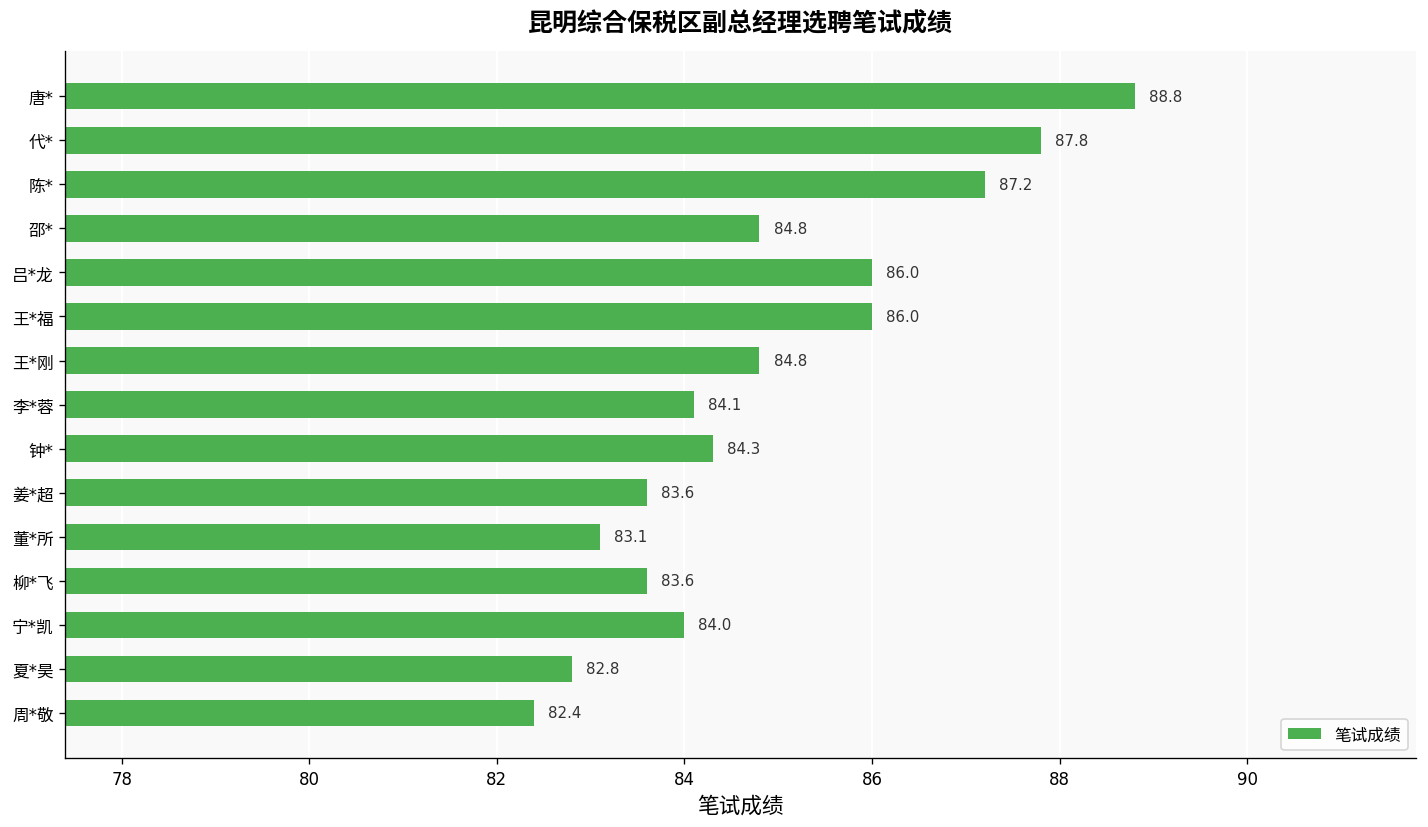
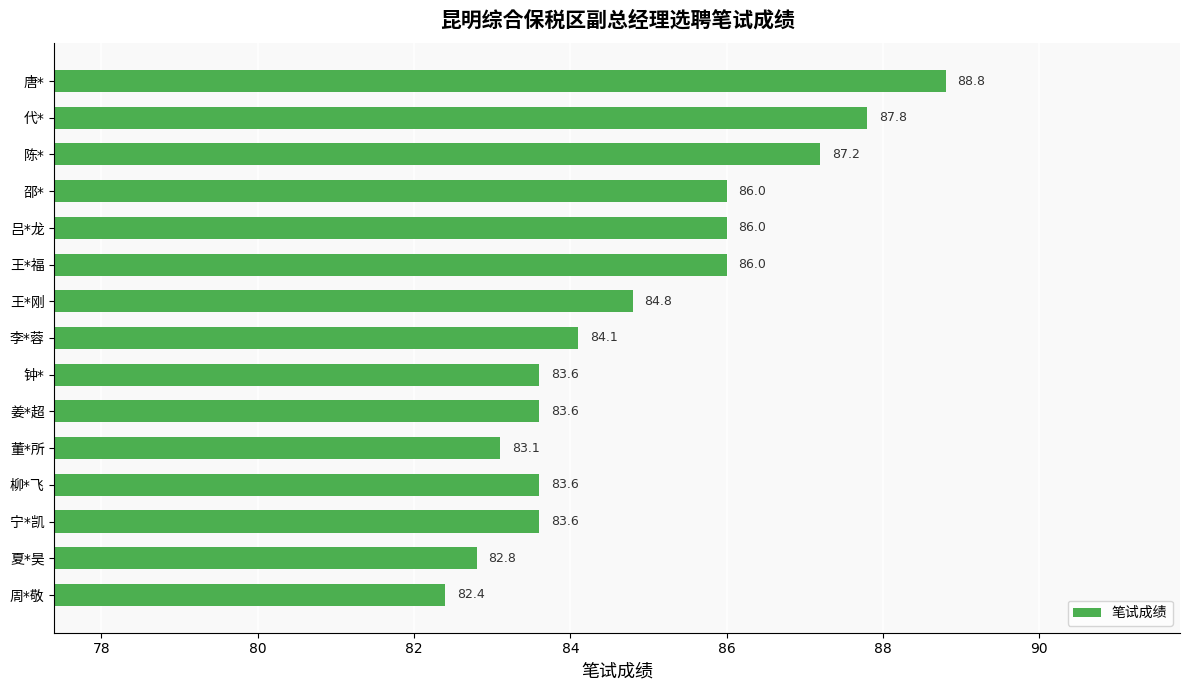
邵*: 84.8 -> 86.0
钟*: 84.3 -> 83.6
宁*凯: 84.0 -> 83.6
